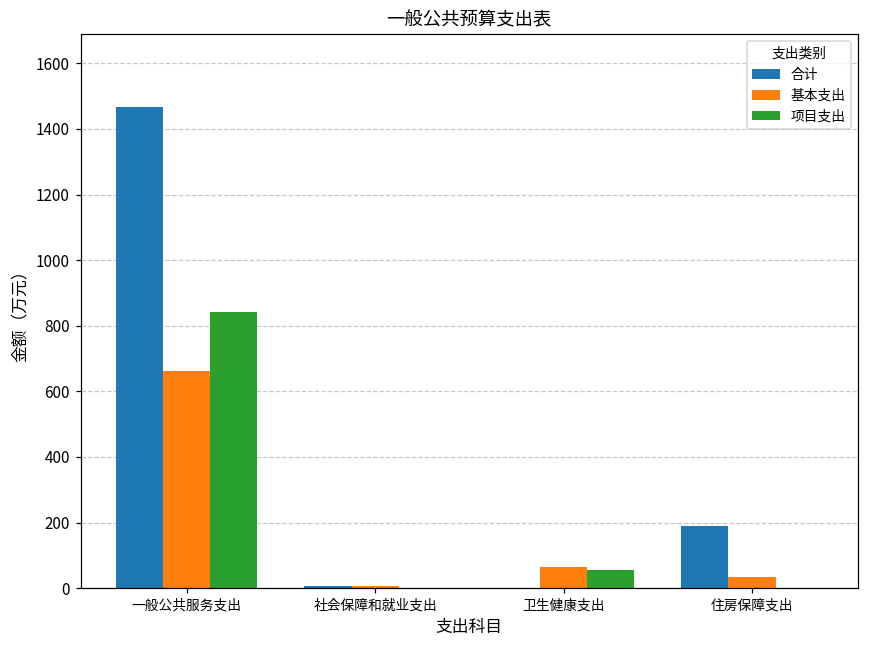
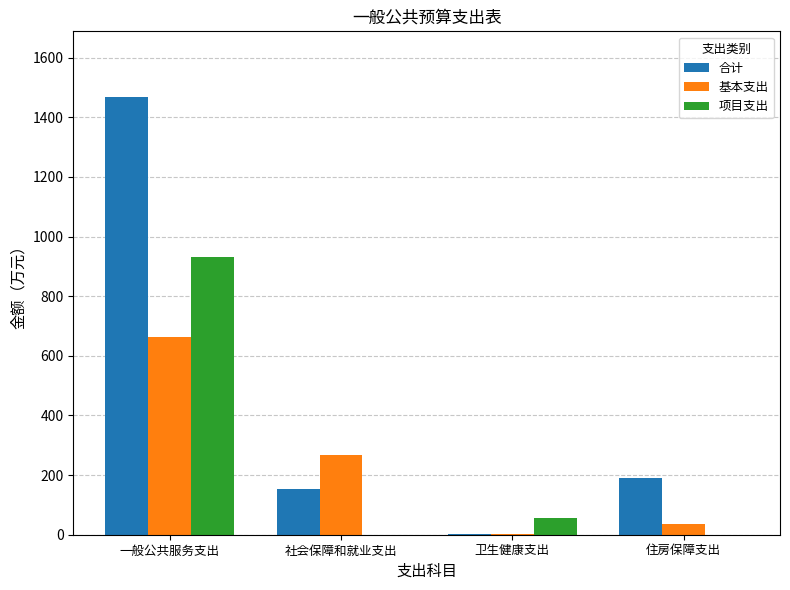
项目支出, 一般公共服务支出: 840 -> 930
合计, 社会保障和就业支出: 10 -> 150
基本支出, 社会保障和就业支出: 10 -> 270
基本支出, 卫生健康支出: 60 -> 0
